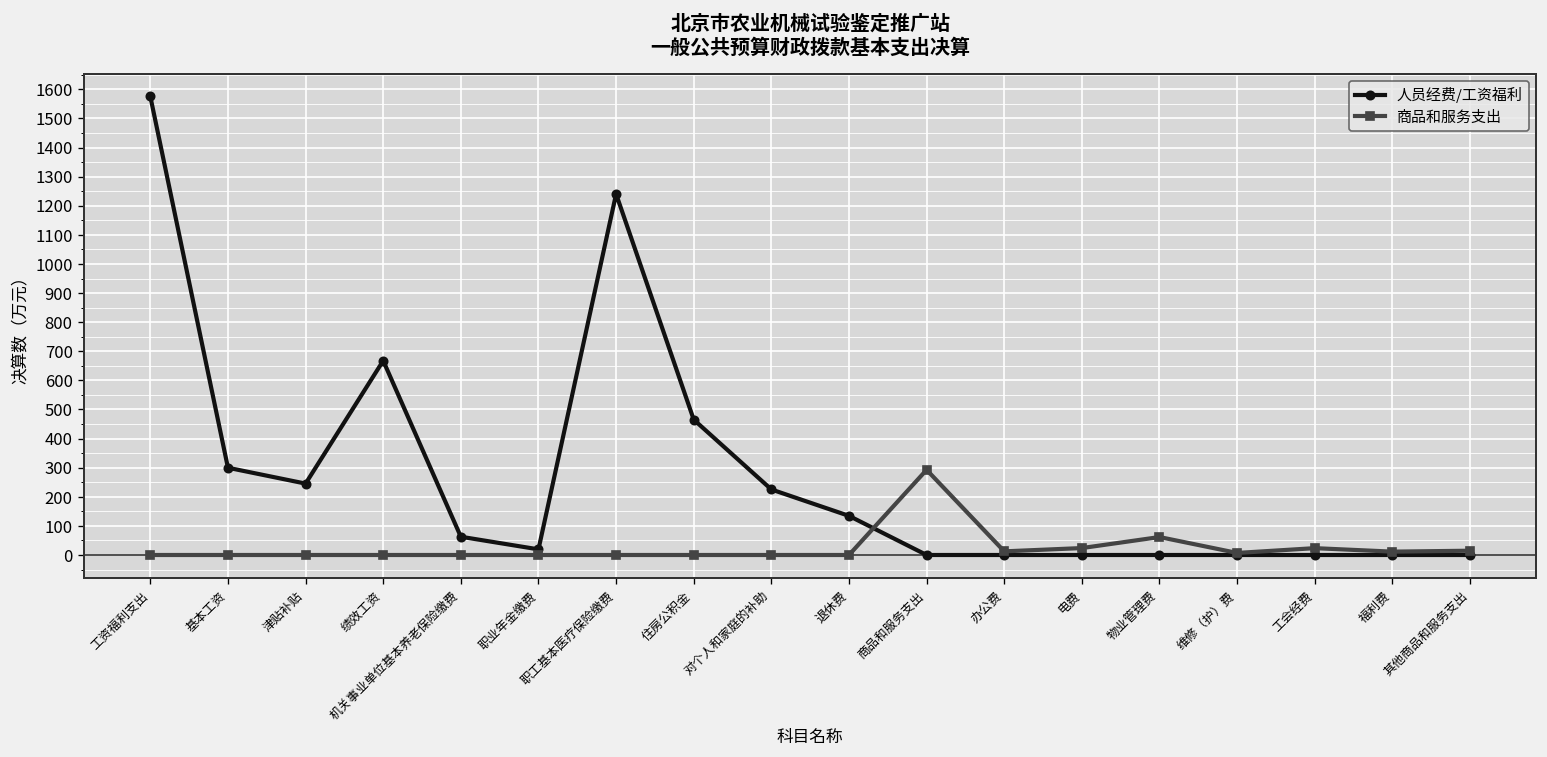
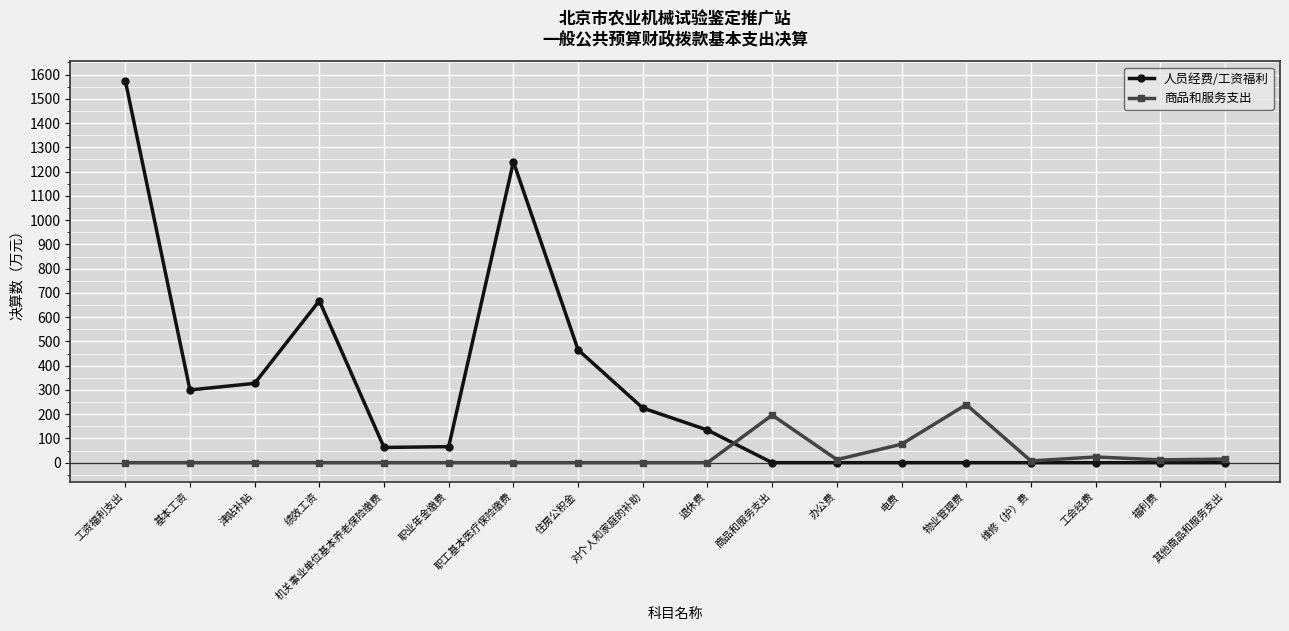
人员经费/工资福利, 津贴补贴: 250 -> 330
人员经费/工资福利, 职业年金缴费: 20 -> 70
商品和服务支出, 商品和服务支出: 290 -> 200
商品和服务支出, 电费: 20 -> 80
商品和服务支出, 物业管理费: 60 -> 240
